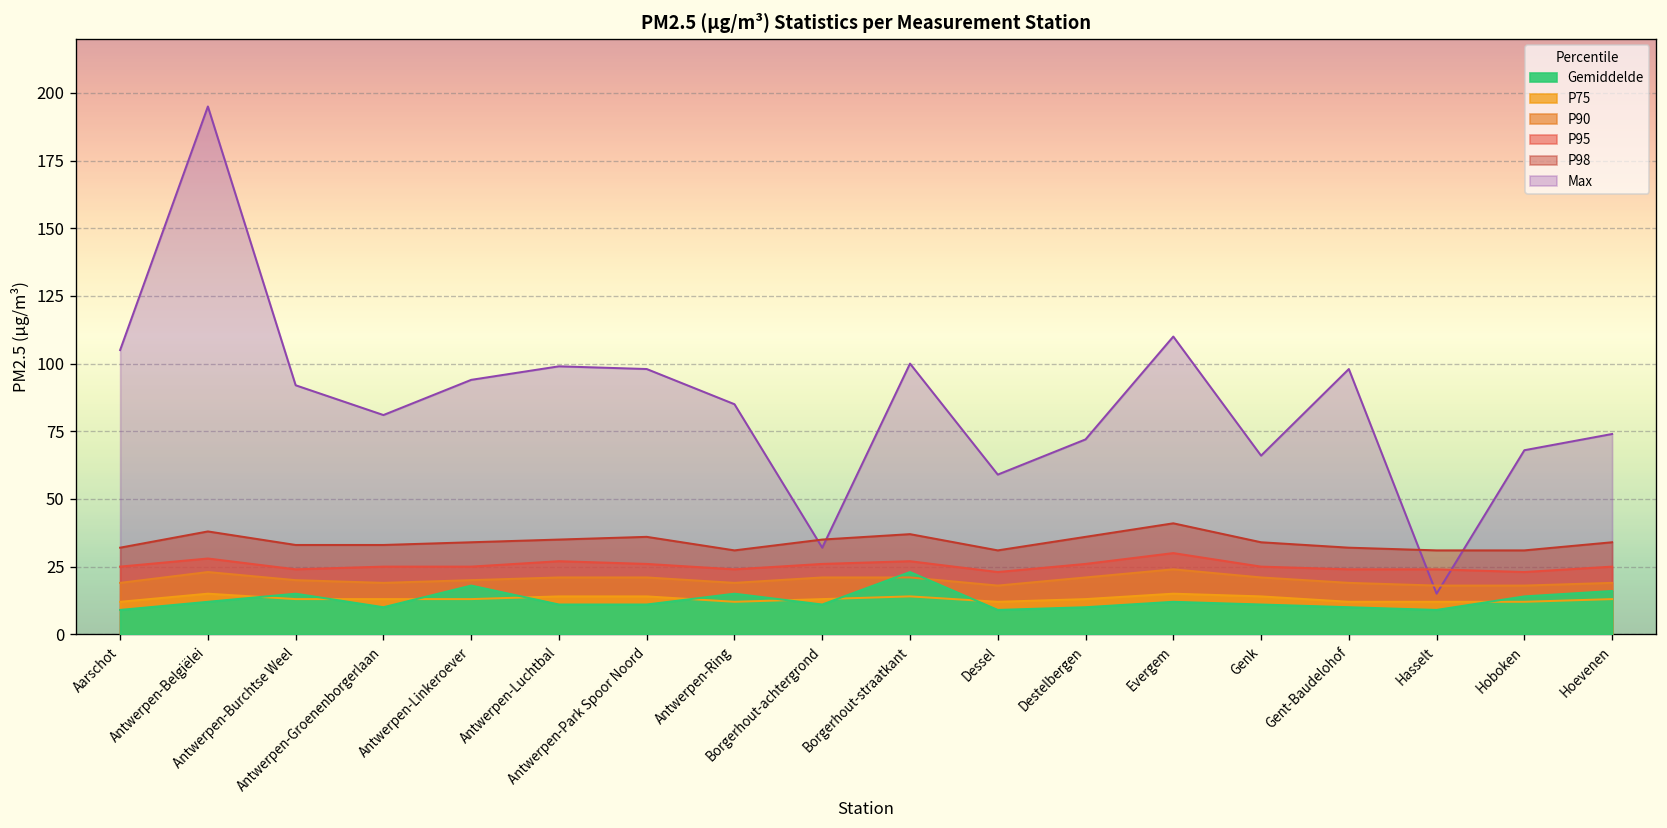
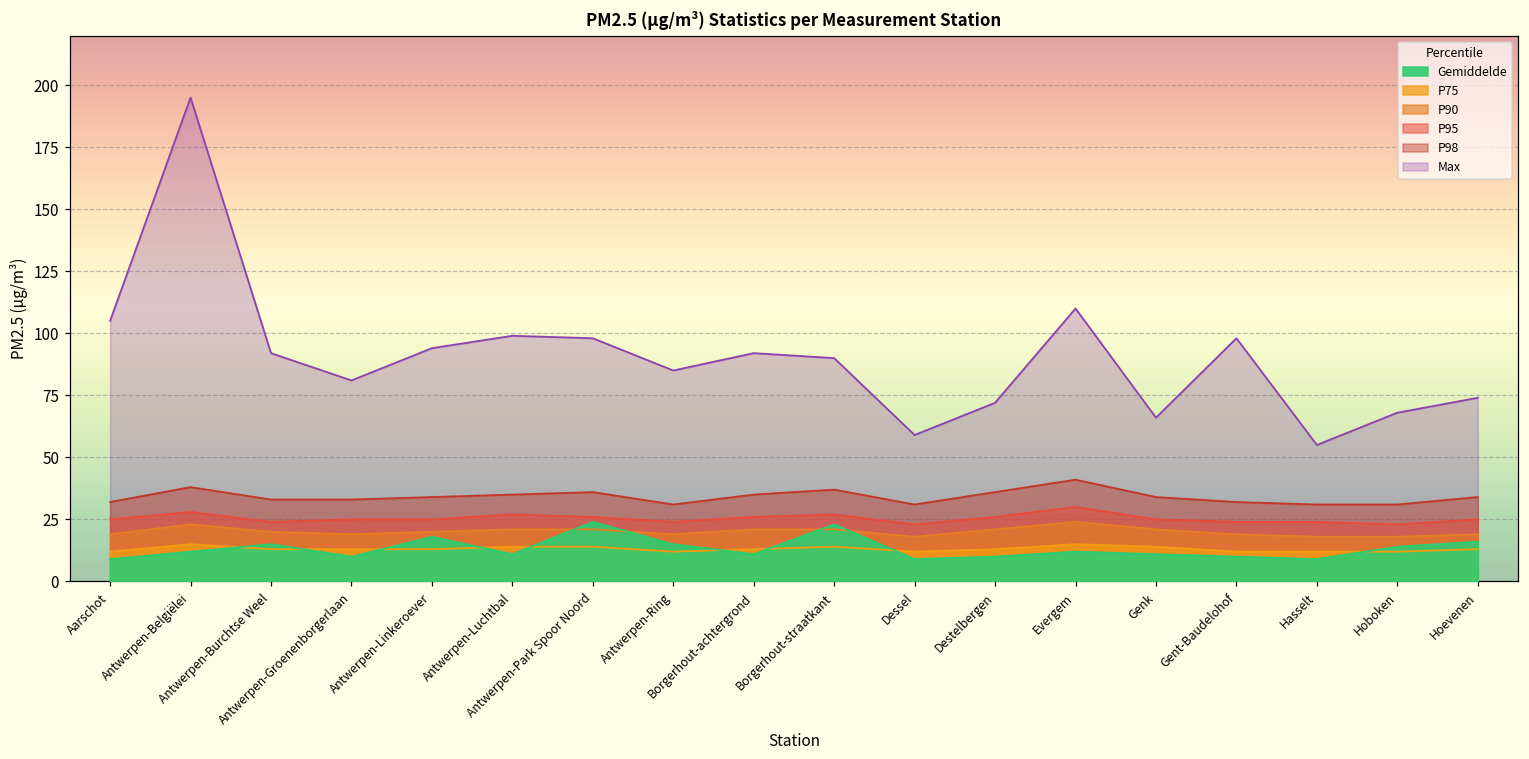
Gemiddelde, Antwerpen-Park Spoor Noord: 11 -> 24
Max, Borgerhout-achtergrond: 32 -> 92
Max, Borgerhout-straatkant: 100 -> 90
Max, Hasselt: 15 -> 55
